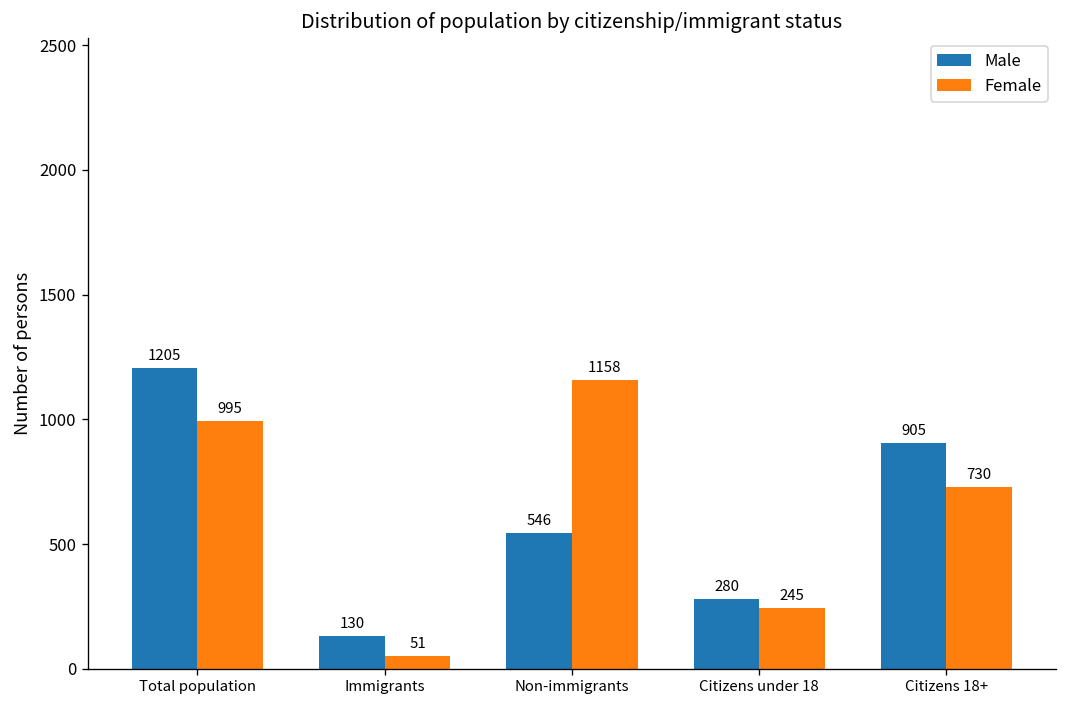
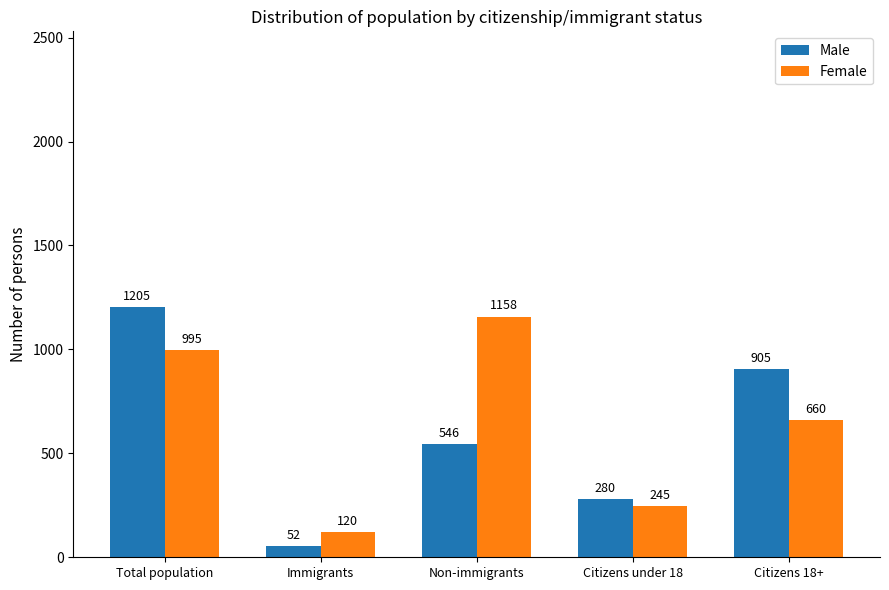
Male, Immigrants: 130 -> 52
Female, Immigrants: 51 -> 120
Female, Citizens 18+: 730 -> 660
